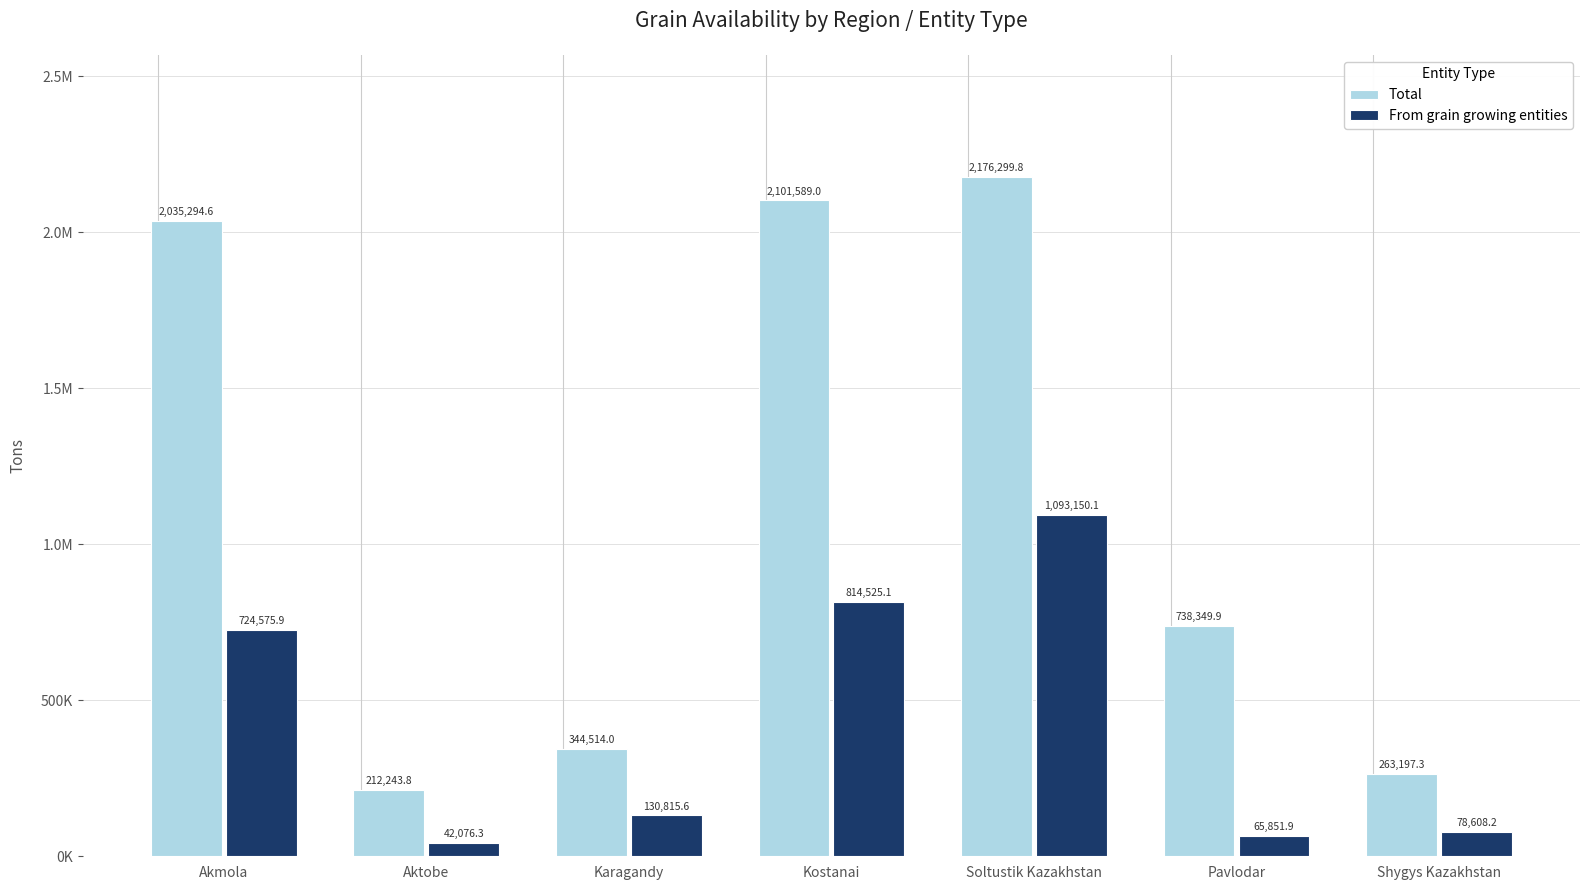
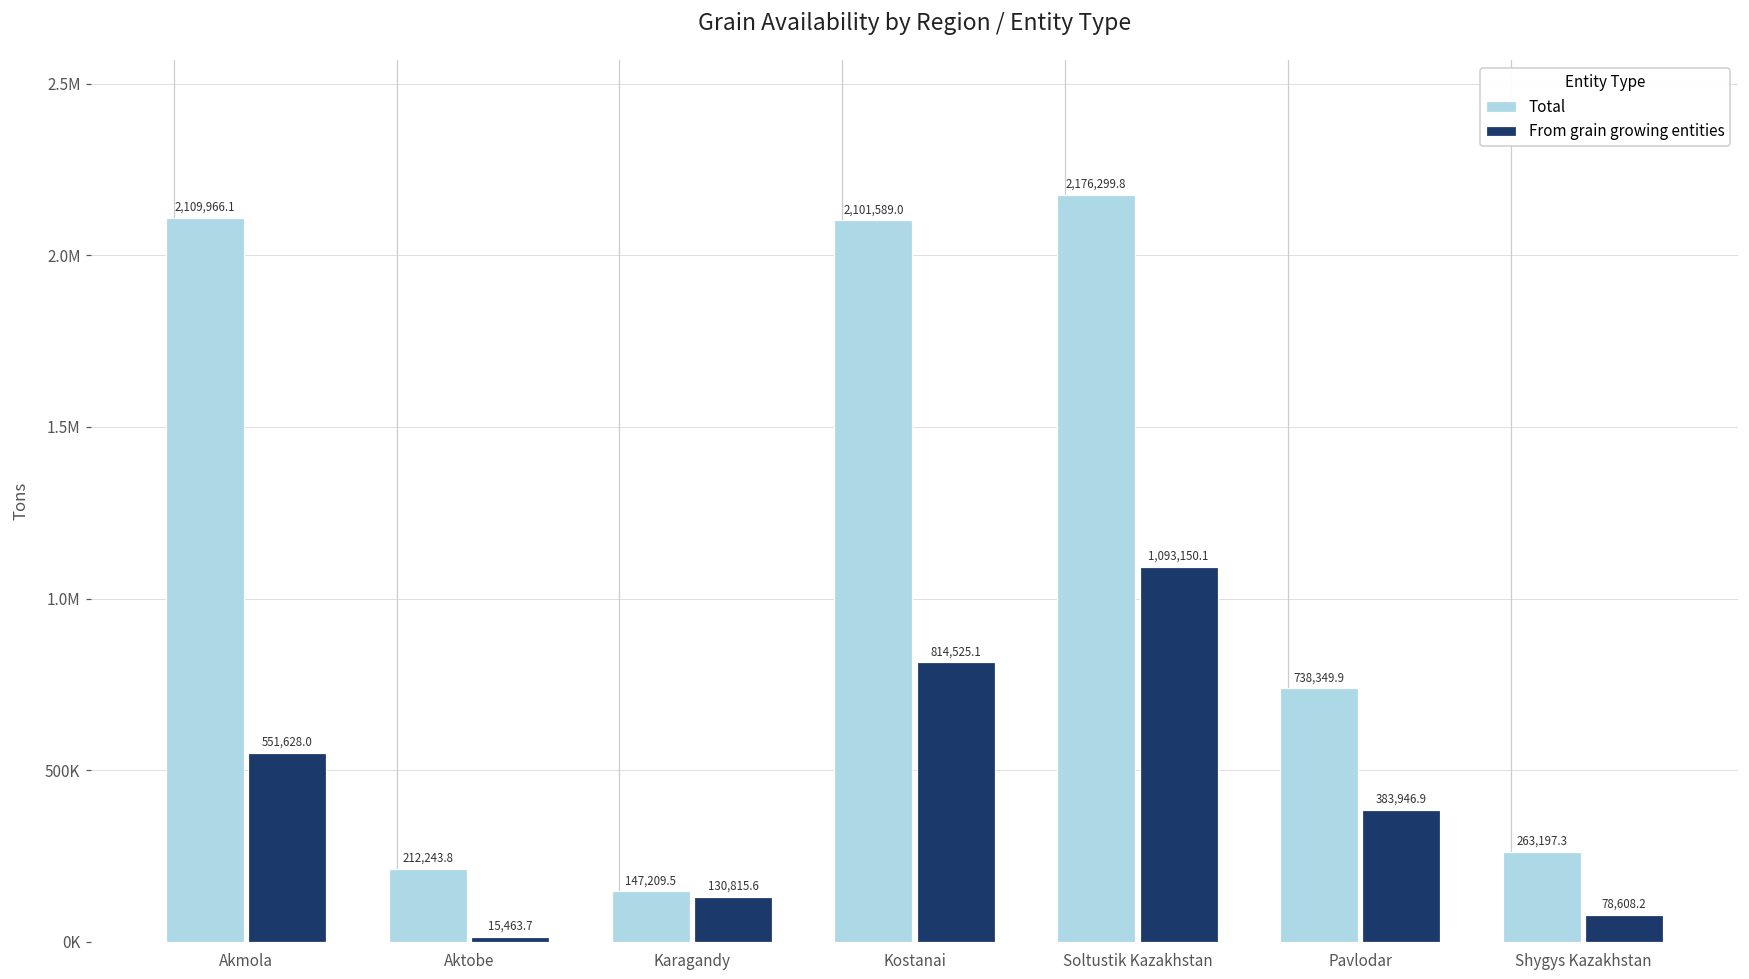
Total, Akmola: 2,035,294.6 -> 2,109,966.1
From grain growing entities, Akmola: 724,575.9 -> 551,628.0
From grain growing entities, Aktobe: 42,076.3 -> 15,463.7
Total, Karagandy: 344,514.0 -> 147,209.5
From grain growing entities, Pavlodar: 65,851.9 -> 383,946.9
